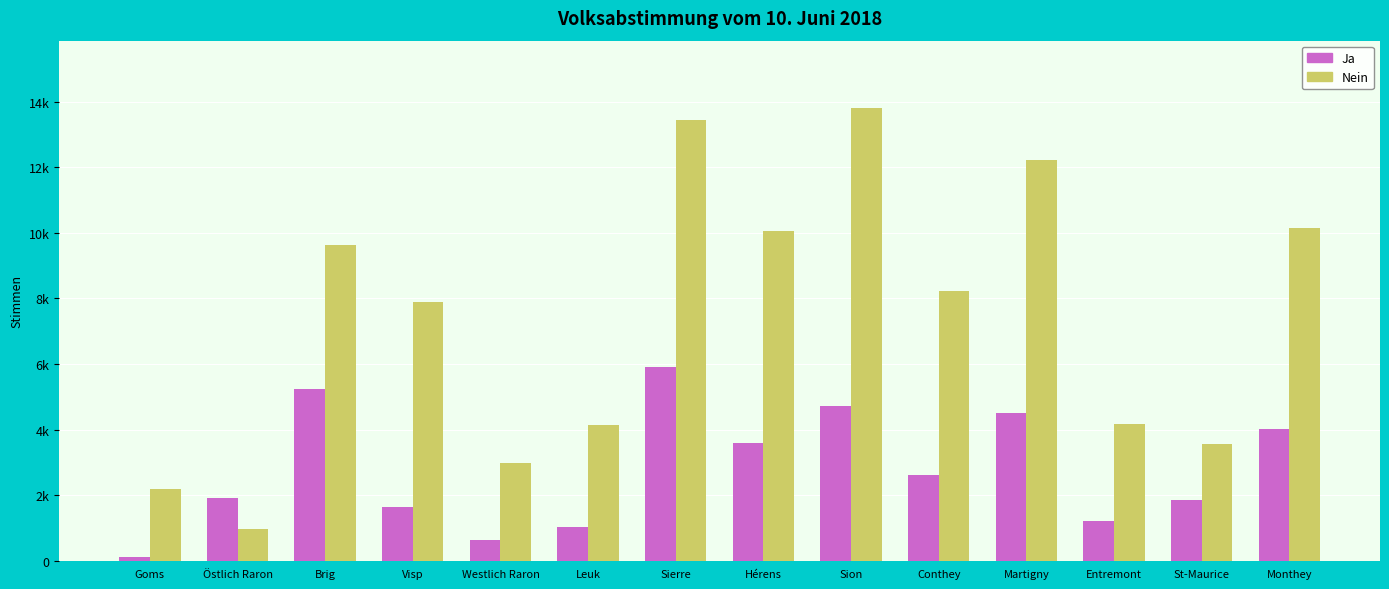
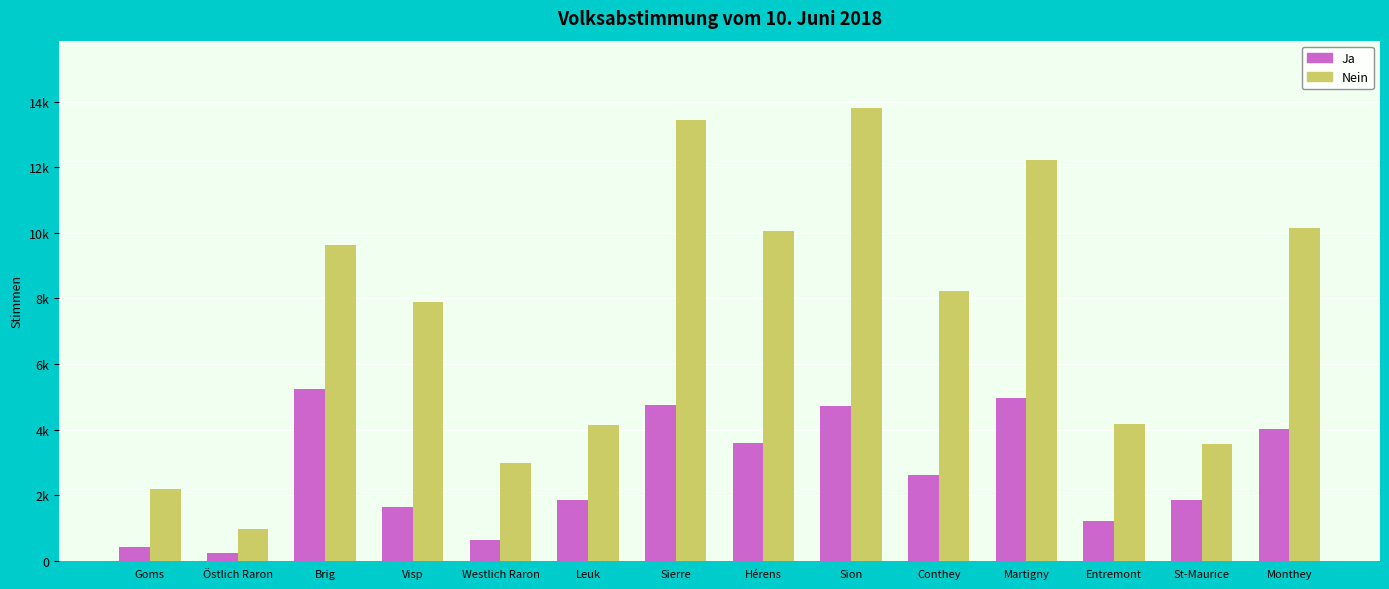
Ja, Goms: 100 -> 400
Ja, Östlich Raron: 1900 -> 200
Ja, Leuk: 1000 -> 1900
Ja, Sierre: 5900 -> 4700
Ja, Martigny: 4500 -> 5000
